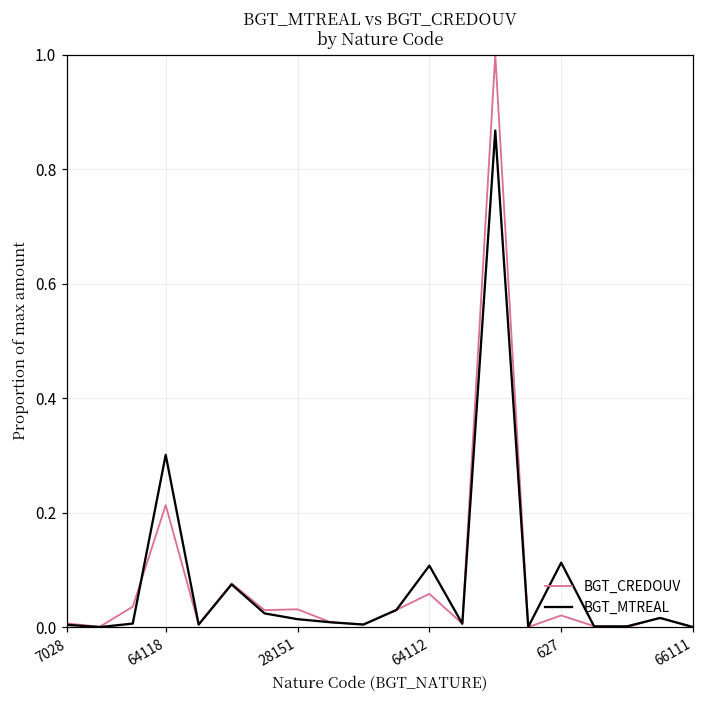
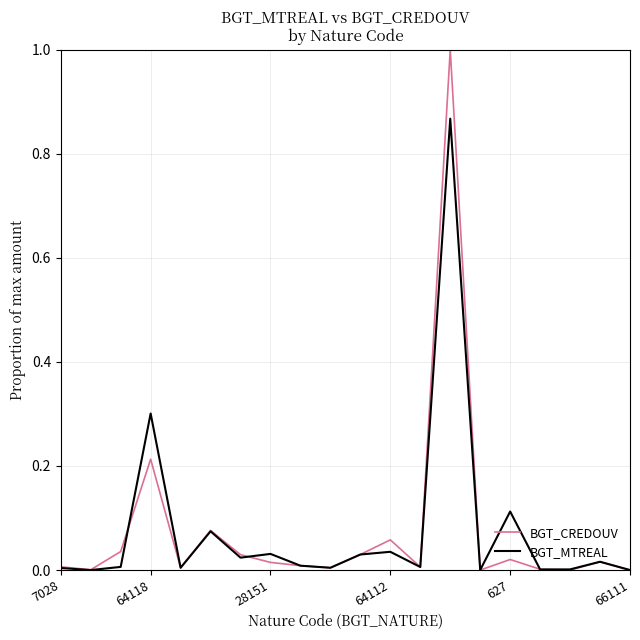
BGT_CREDOUV, 28151: 0.03 -> 0.01
BGT_MTREAL, 28151: 0.01 -> 0.03
BGT_MTREAL, 64112: 0.11 -> 0.04
